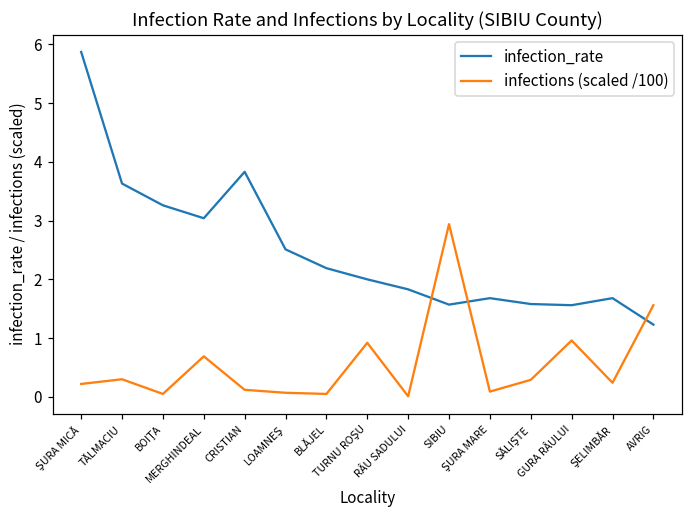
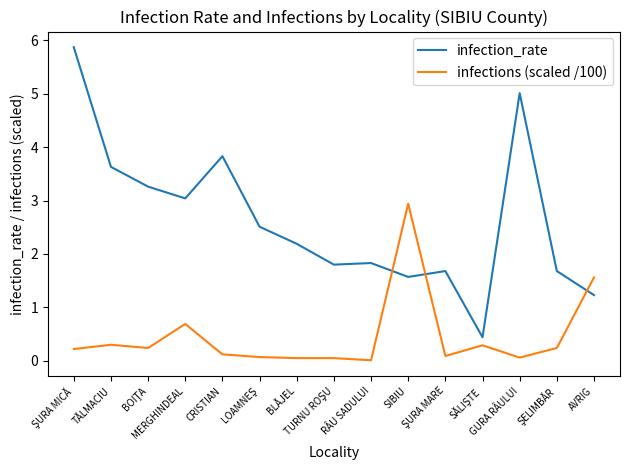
infections (scaled /100), BOIŢA: 0.1 -> 0.2
infection_rate, TURNU ROŞU: 2.0 -> 1.8
infections (scaled /100), TURNU ROŞU: 0.9 -> 0.1
infection_rate, SĂLIŞTE: 1.6 -> 0.4
infection_rate, GURA RÂULUI: 1.6 -> 5.0
infections (scaled /100), GURA RÂULUI: 1.0 -> 0.1
